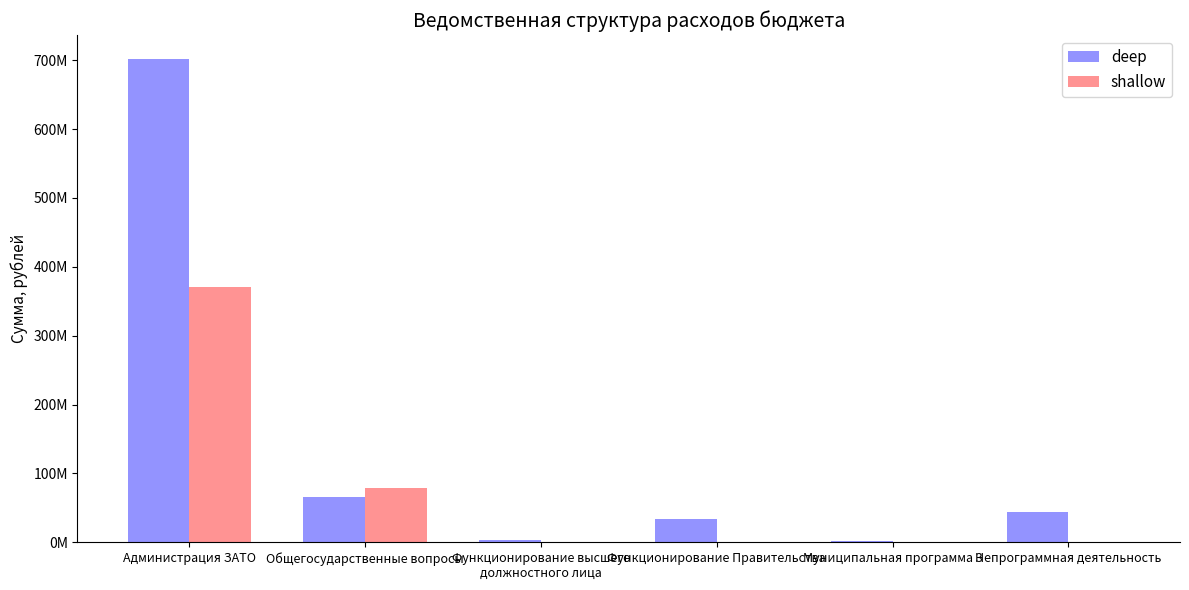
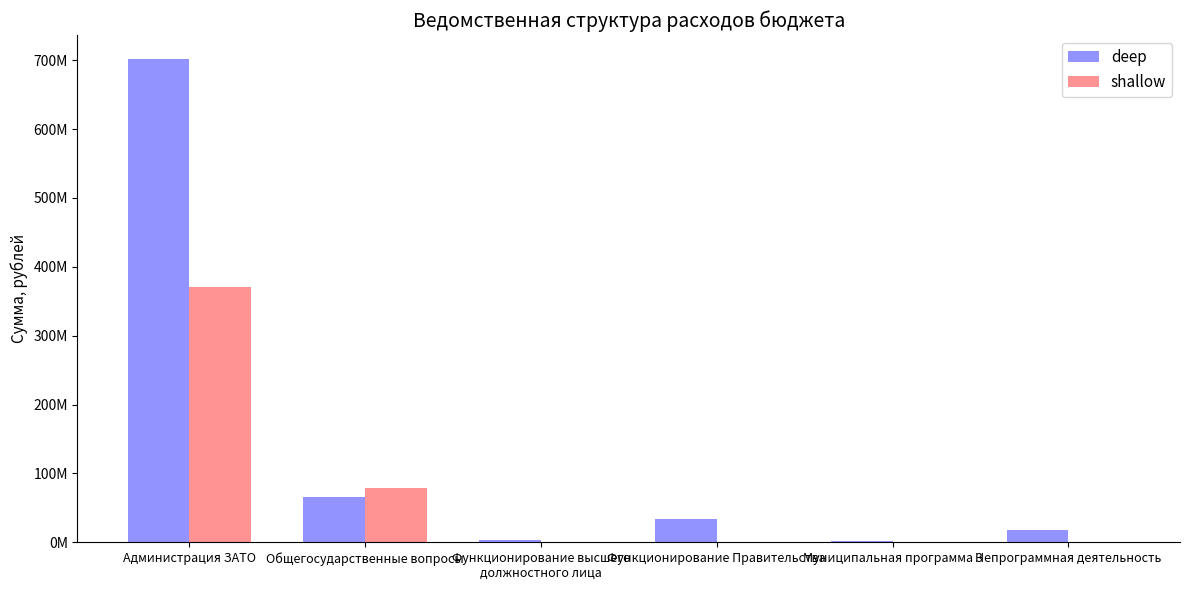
deep, Непрограммная деятельность: 40000000 -> 20000000
